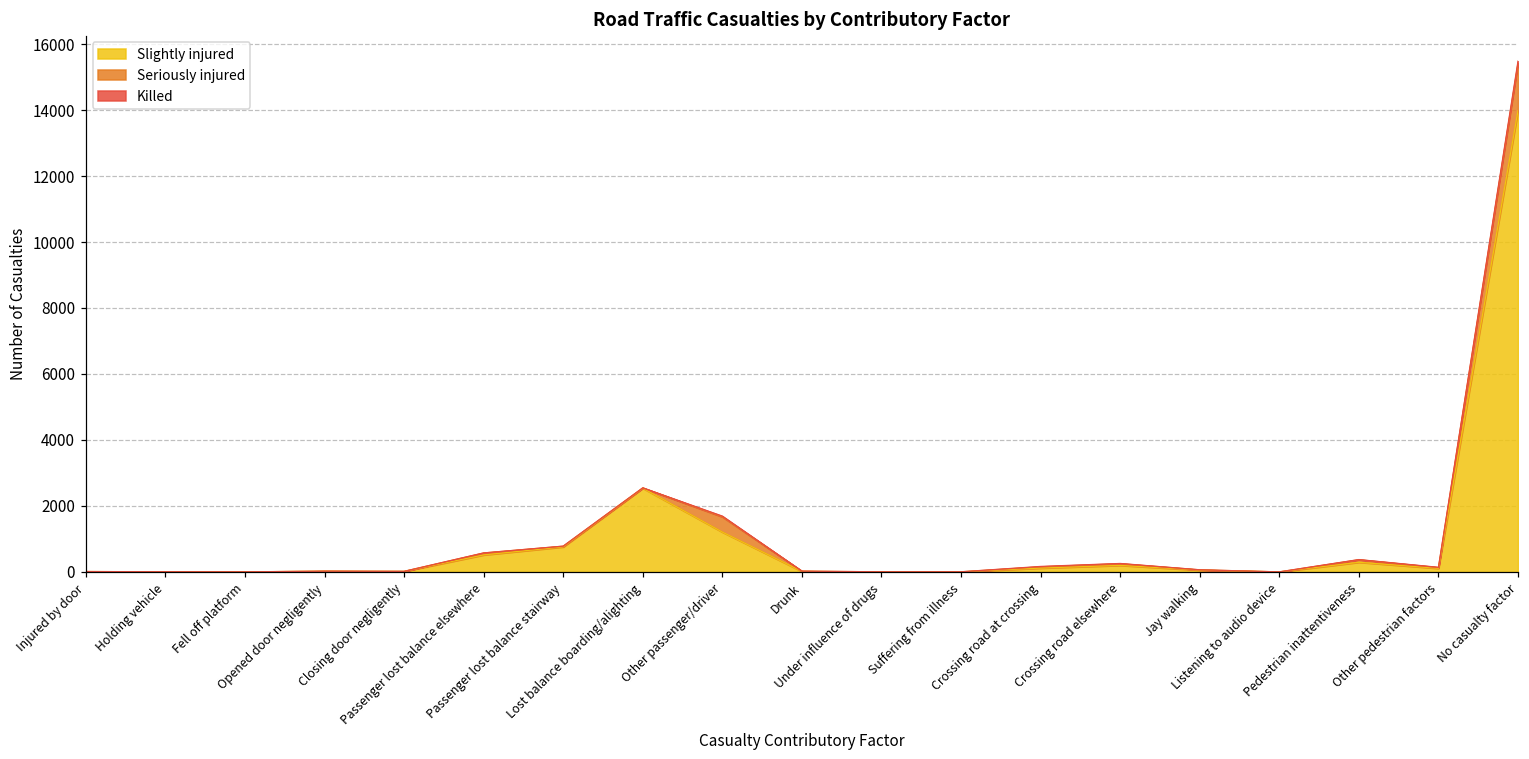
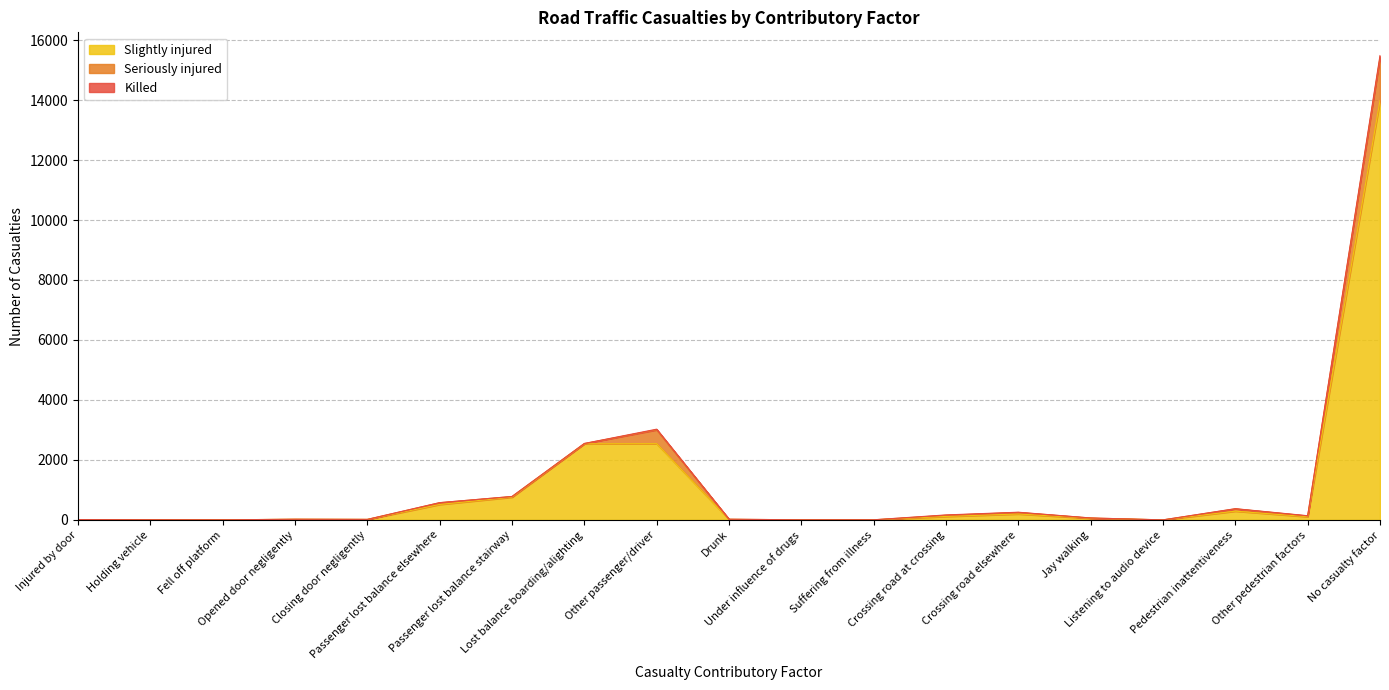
Slightly injured, Other passenger/driver: 1200 -> 2500
